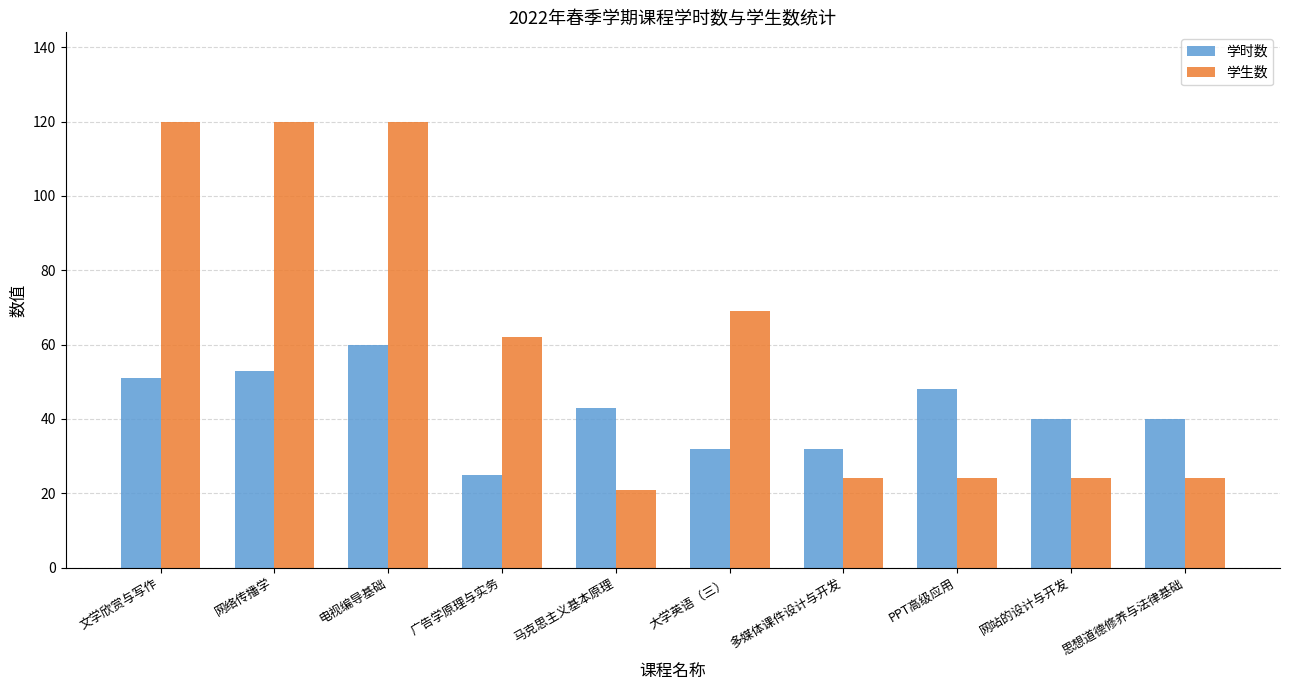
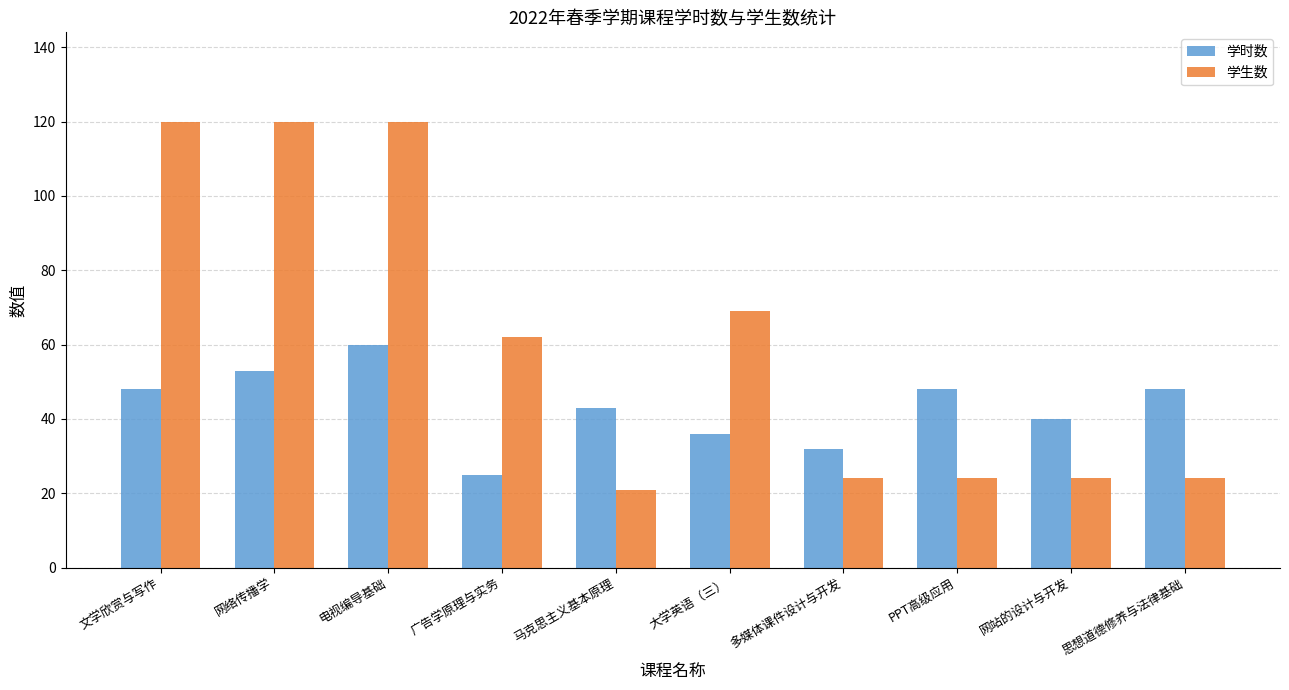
学时数, 文学欣赏与写作: 51 -> 48
学时数, 大学英语（三）: 32 -> 36
学时数, 思想道德修养与法律基础: 40 -> 48
